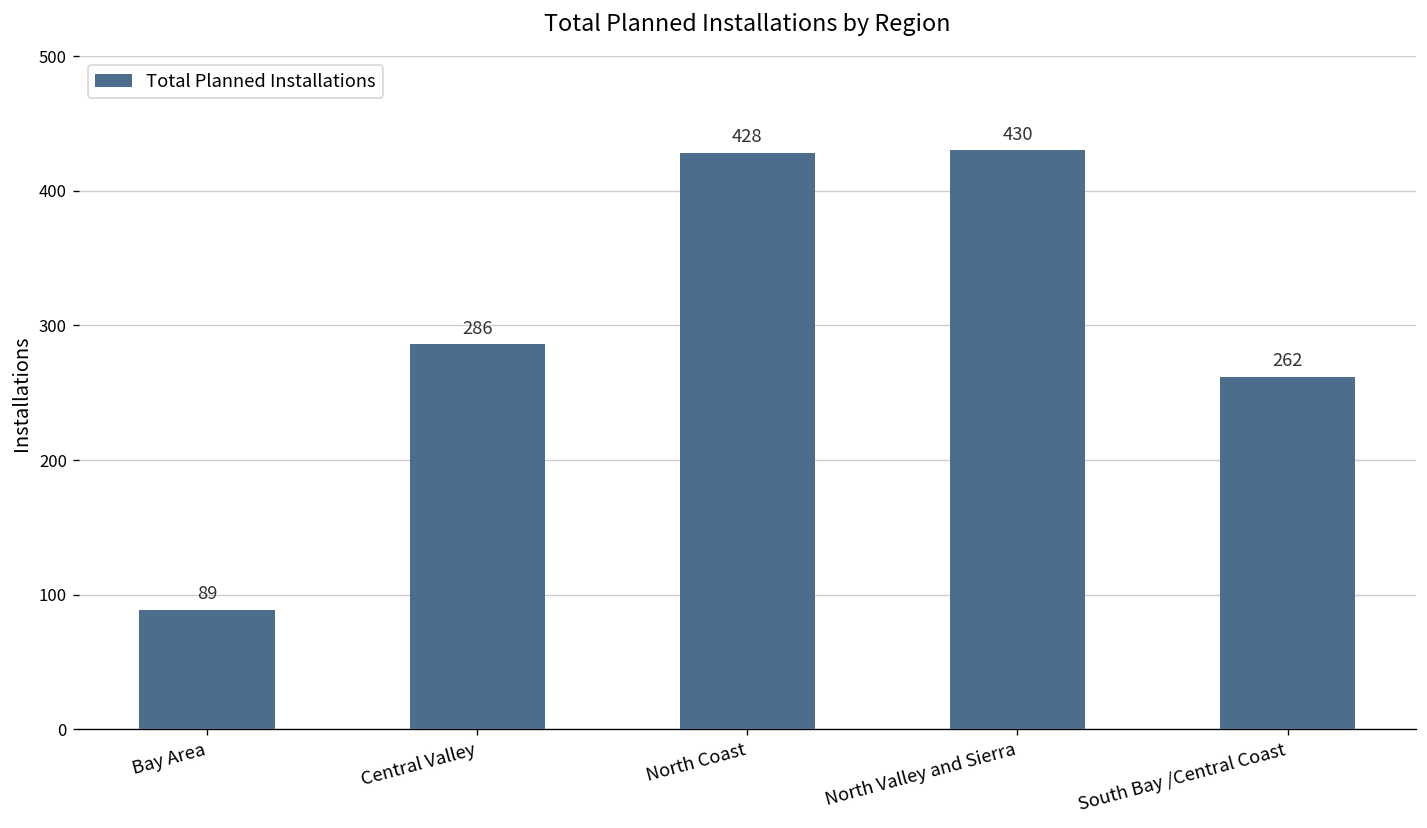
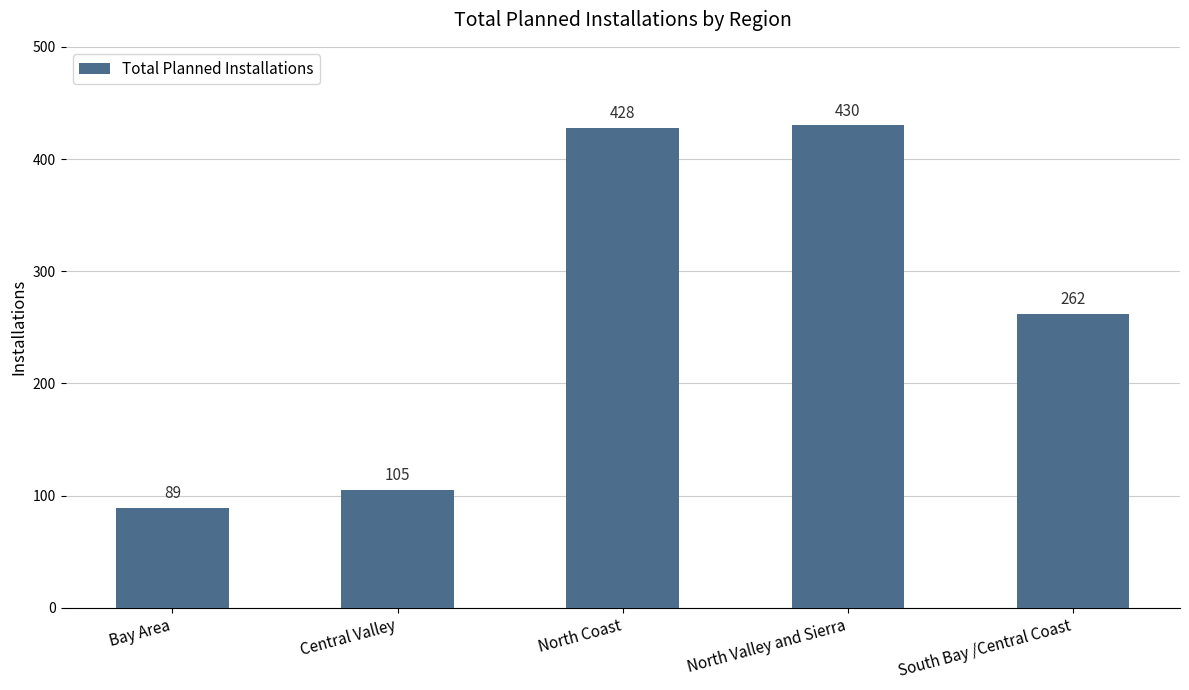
Central Valley: 286 -> 105
